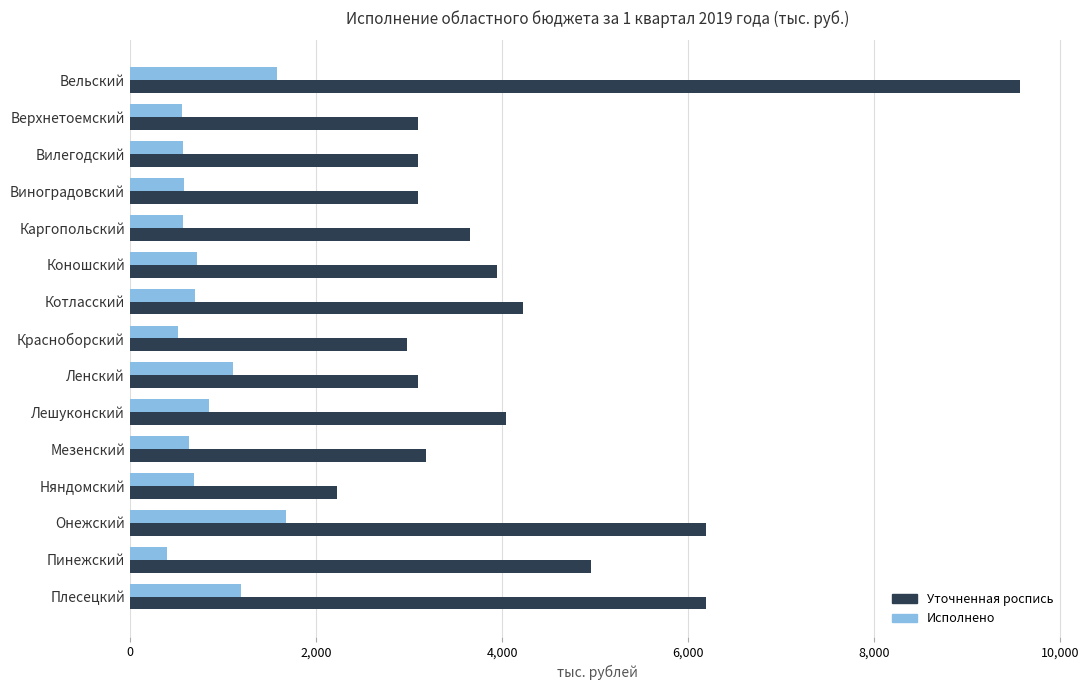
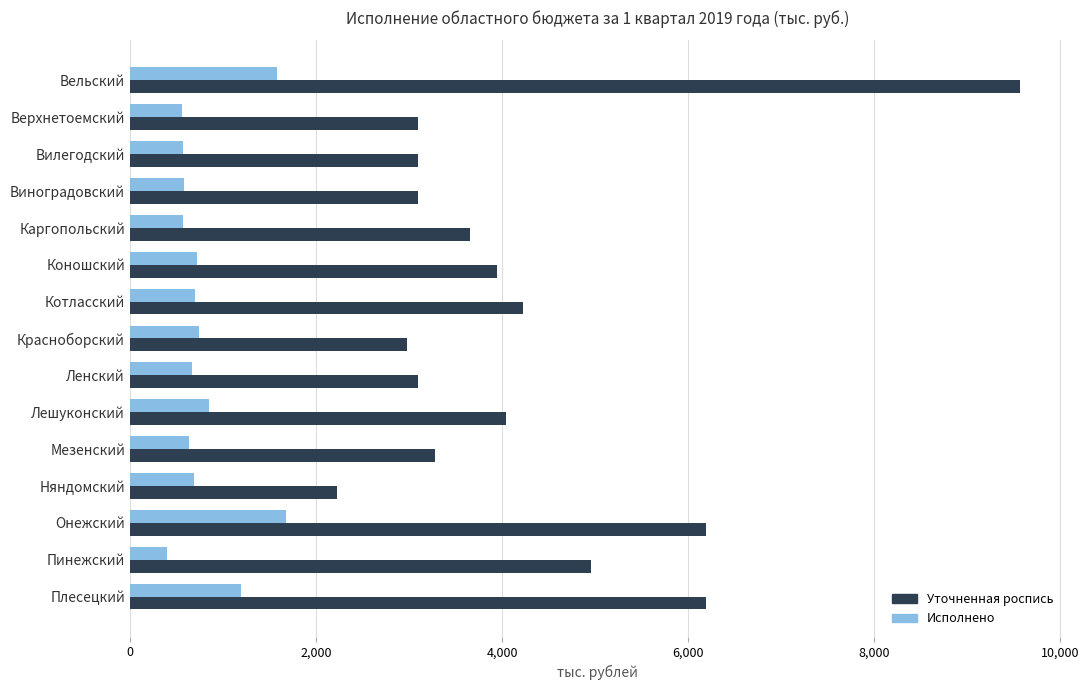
Исполнено, Красноборский: 500 -> 700
Исполнено, Ленский: 1,100 -> 700
Уточненная роспись, Мезенский: 3,200 -> 3,300
